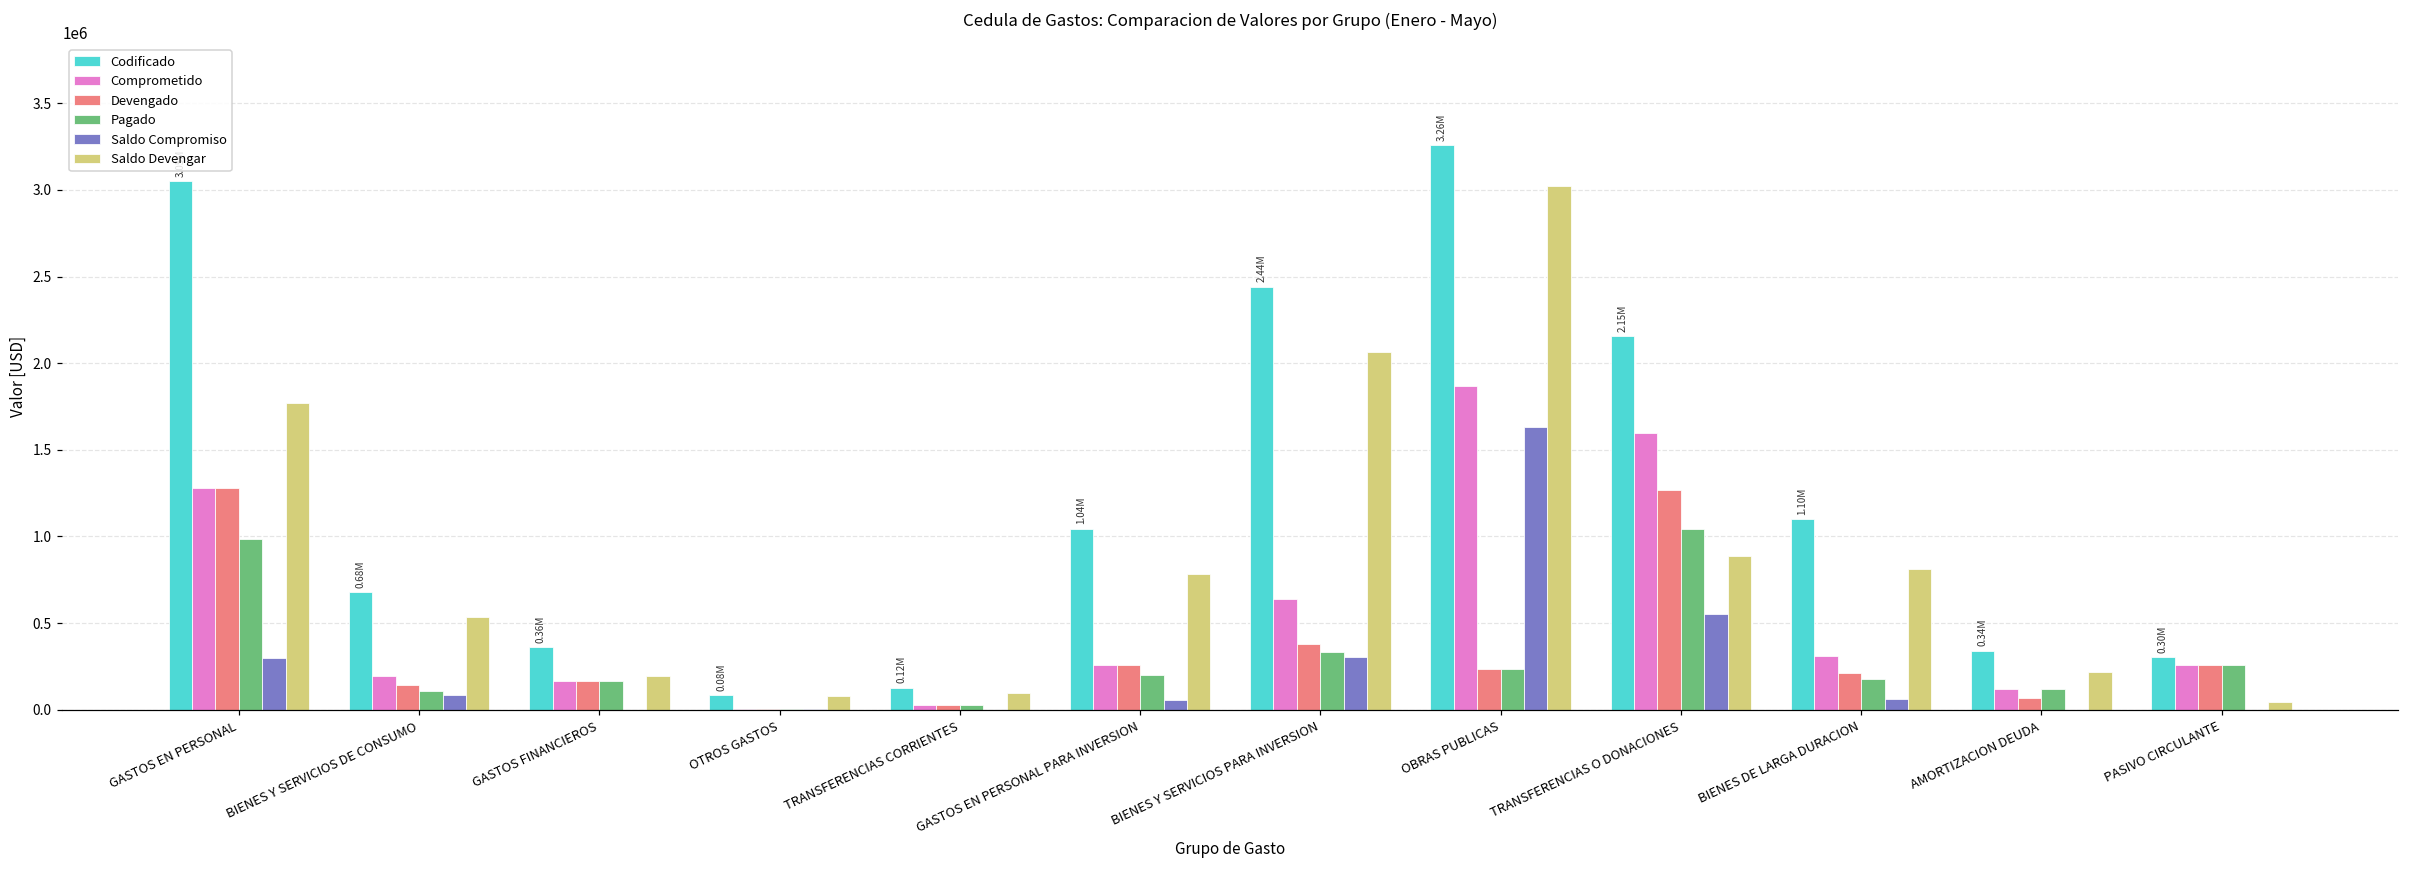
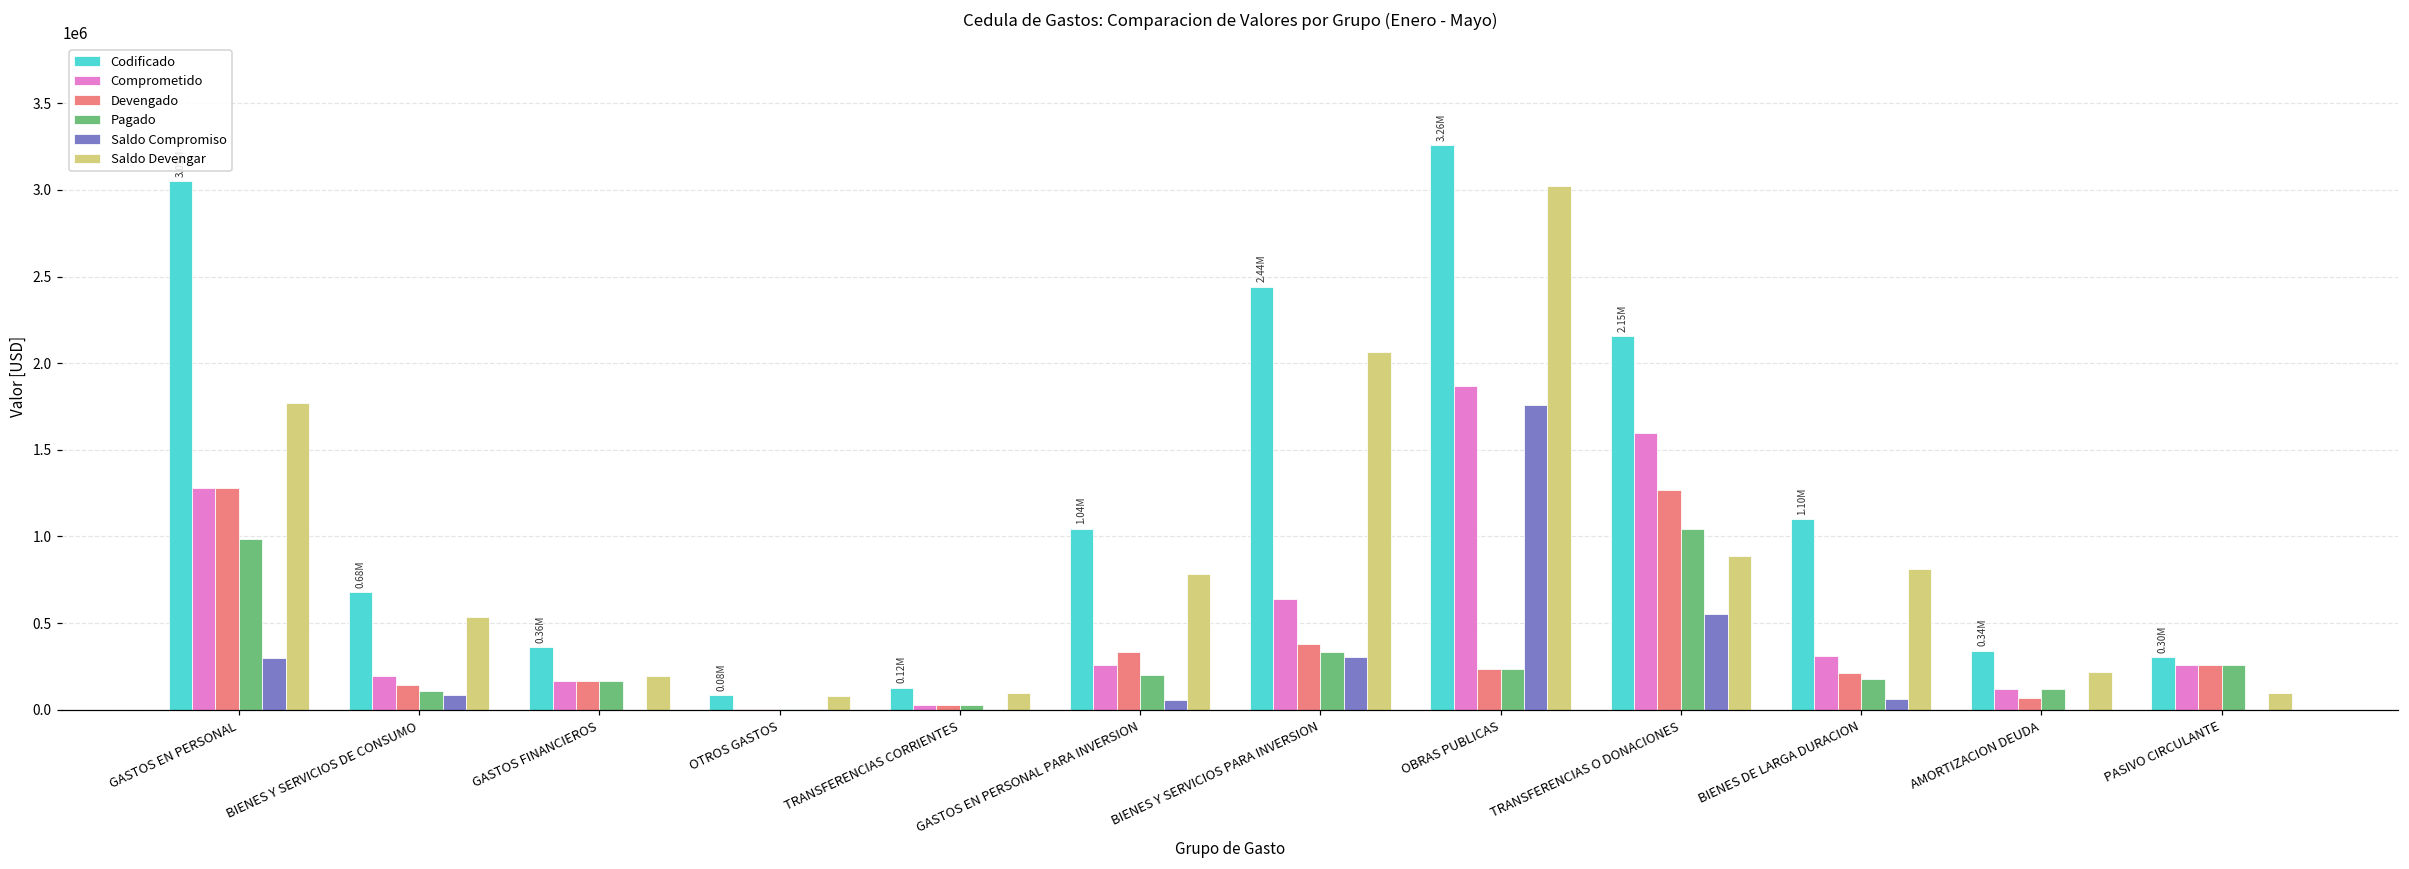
Devengado, GASTOS EN PERSONAL PARA INVERSION: 260000 -> 330000
Saldo Compromiso, OBRAS PUBLICAS: 1630000 -> 1760000
Saldo Devengar, PASIVO CIRCULANTE: 40000 -> 90000
